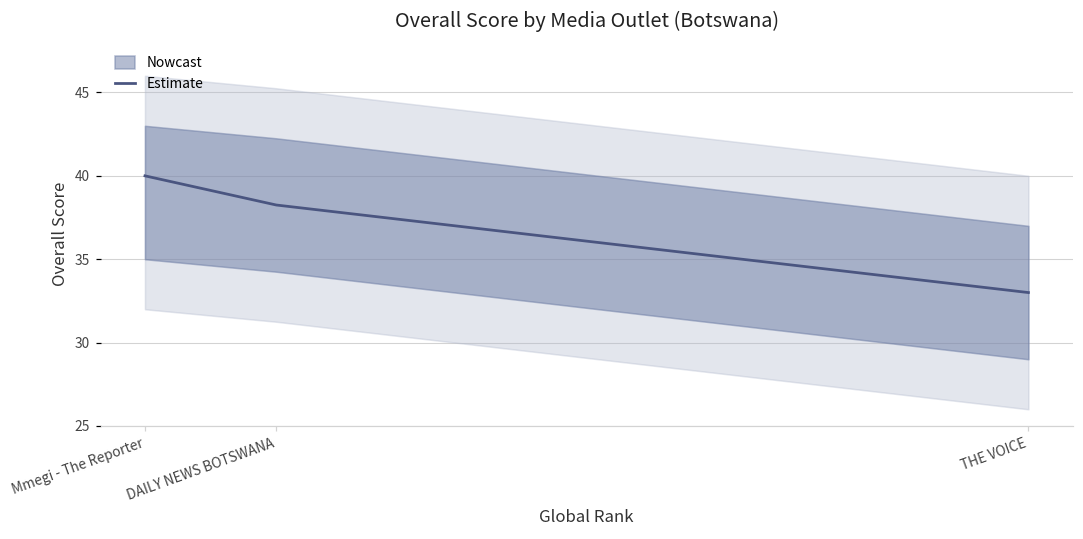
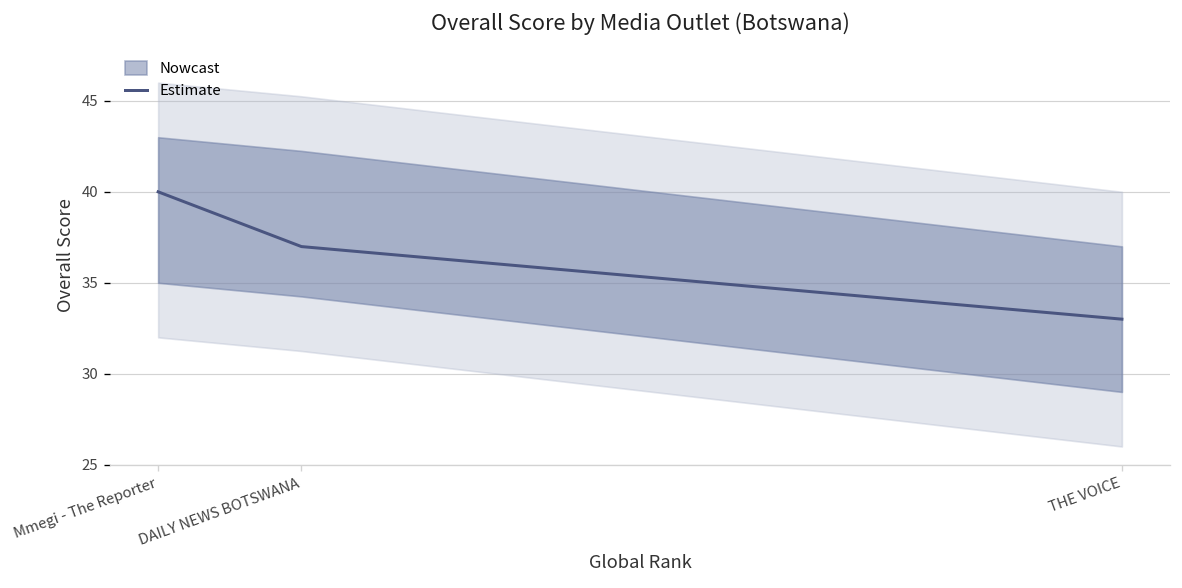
Estimate, DAILY NEWS BOTSWANA: 38.3 -> 37.0
